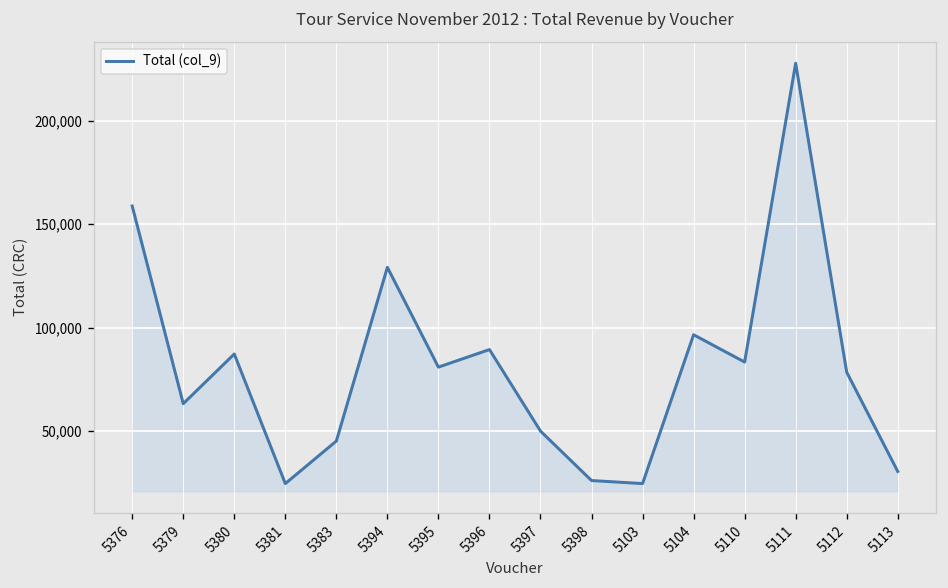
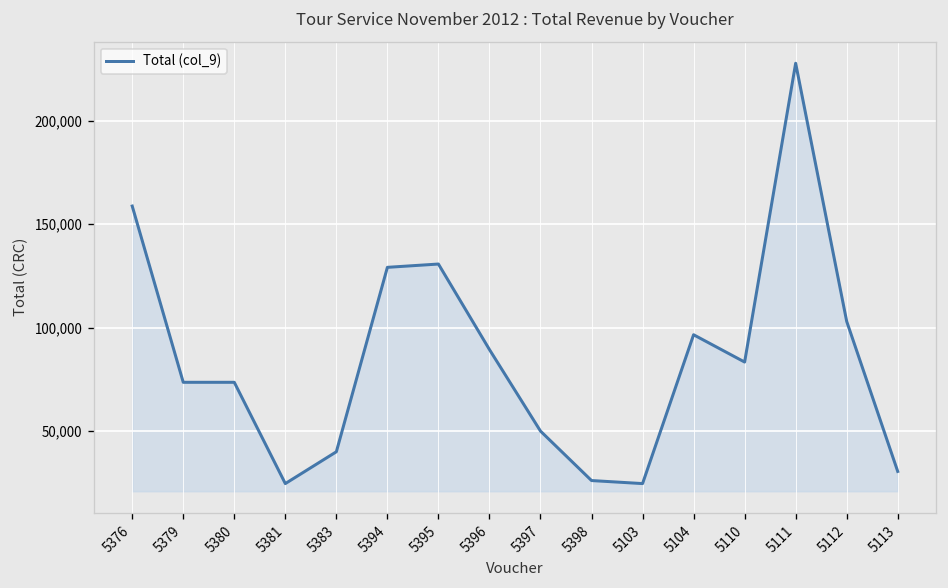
5379: 63,000 -> 74,000
5380: 87,000 -> 74,000
5383: 45,000 -> 40,000
5395: 81,000 -> 131,000
5112: 78,000 -> 103,000
